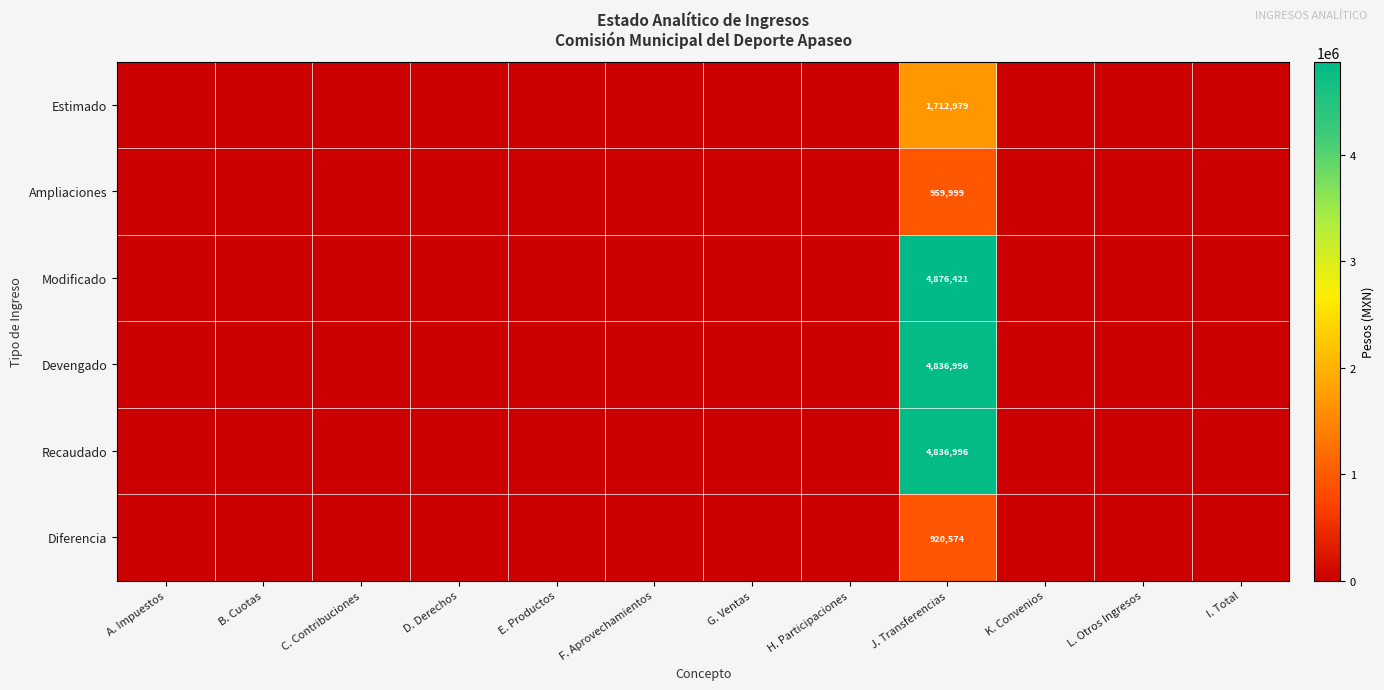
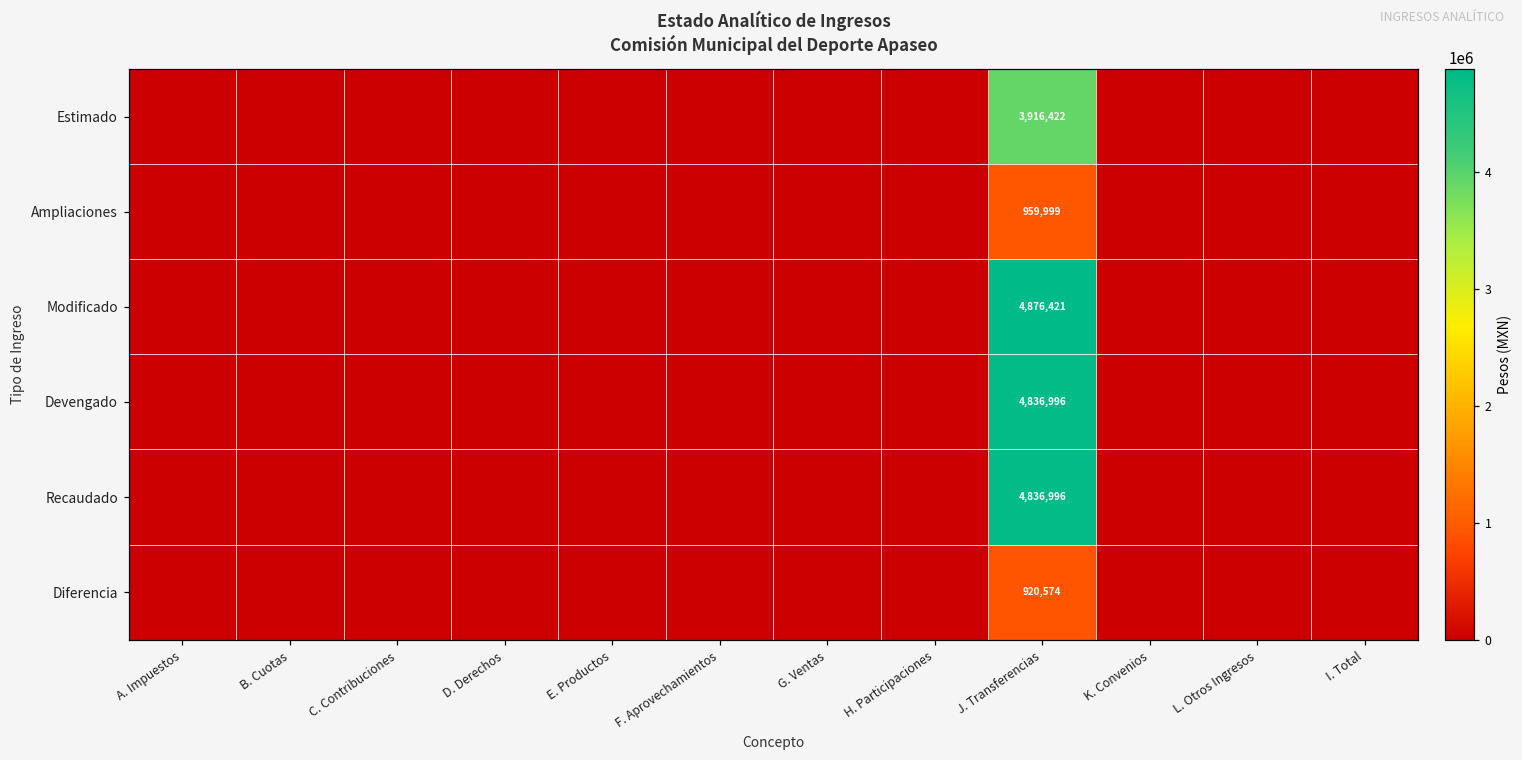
Estimado, J. Transferencias: 1,712,979 -> 3,916,422
